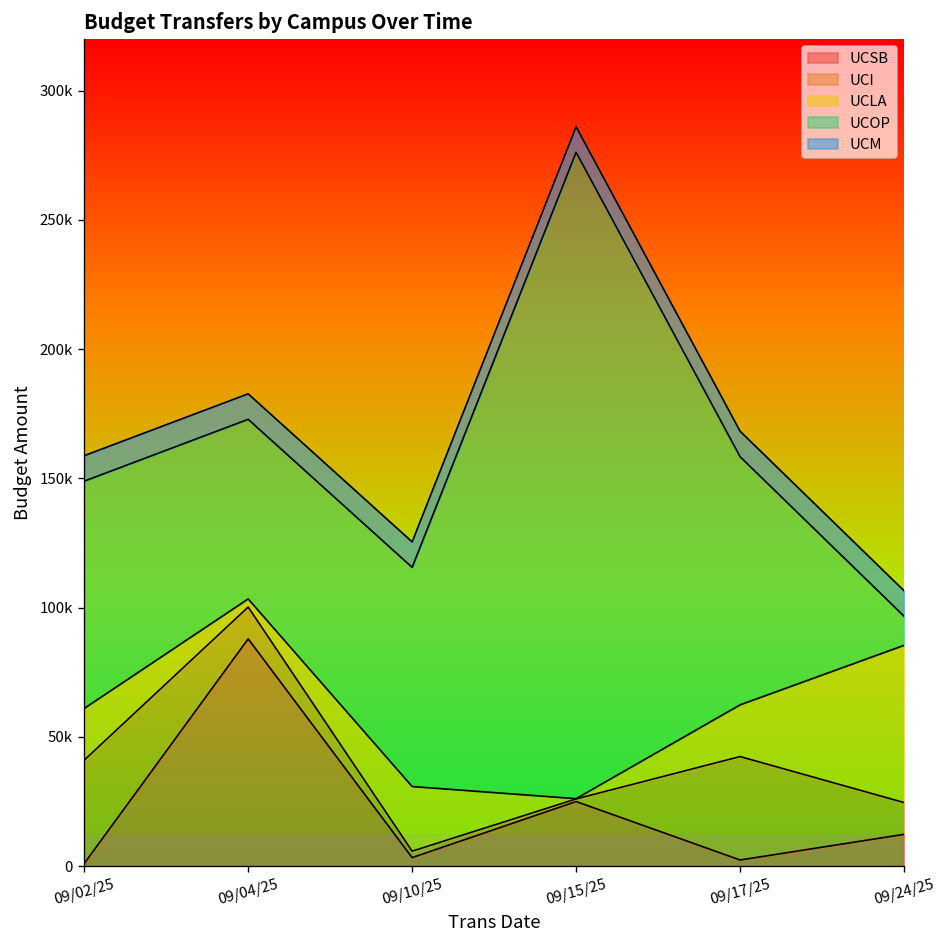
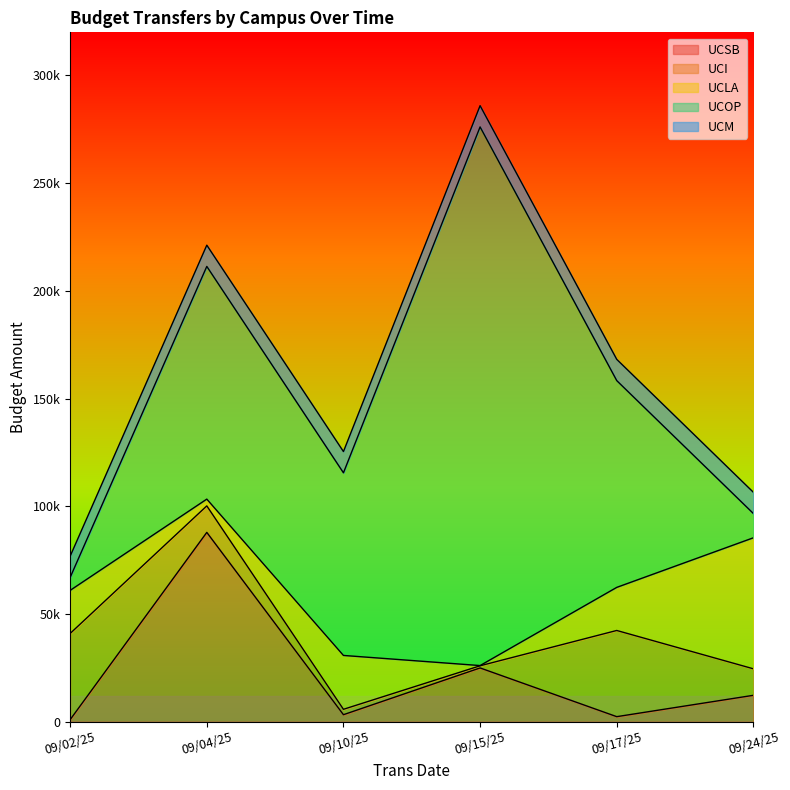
UCOP, 09/02/25: 88000 -> 6000
UCOP, 09/04/25: 69000 -> 108000
